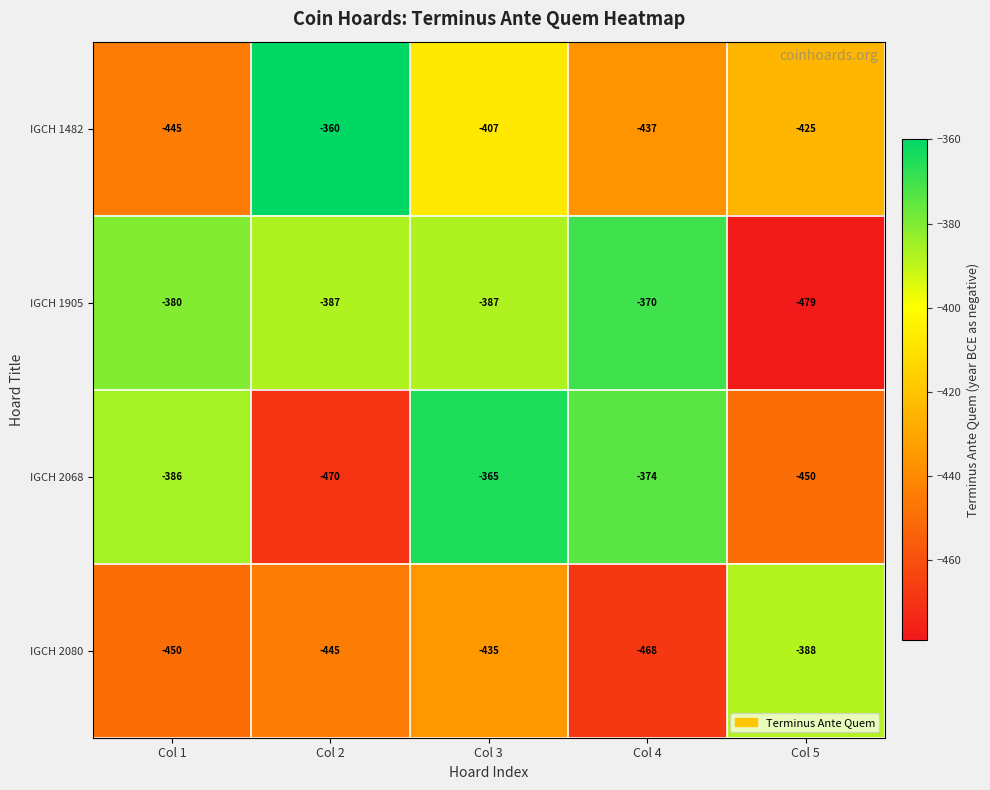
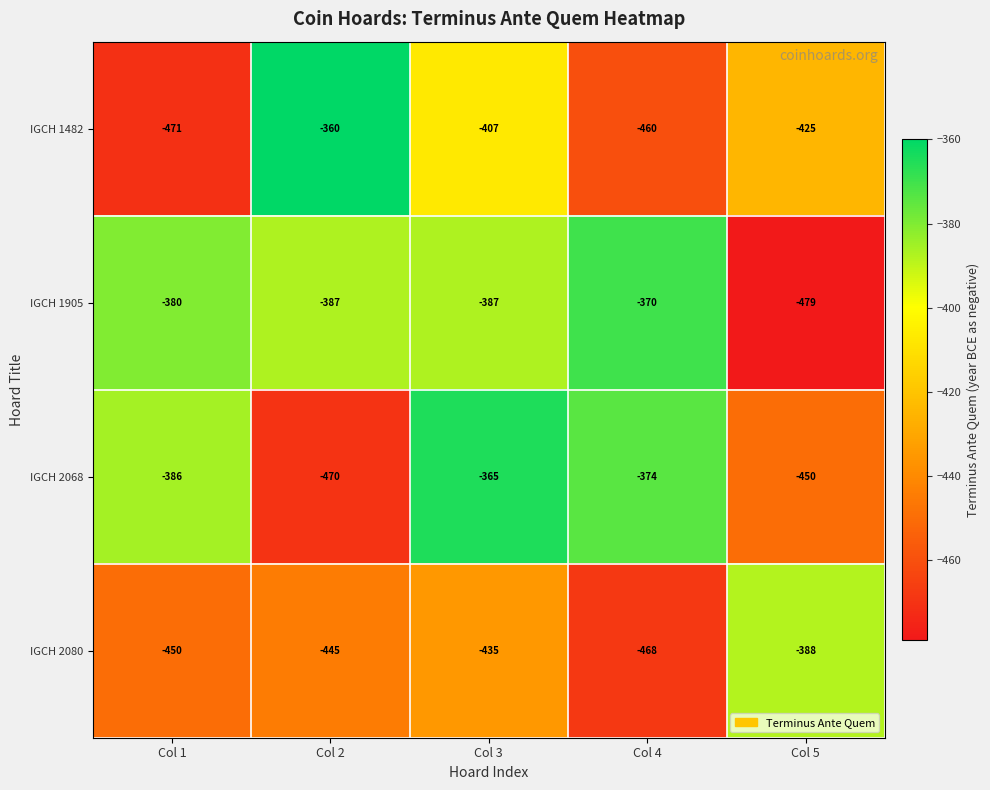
IGCH 1482, Col 1: -445 -> -471
IGCH 1482, Col 4: -437 -> -460
